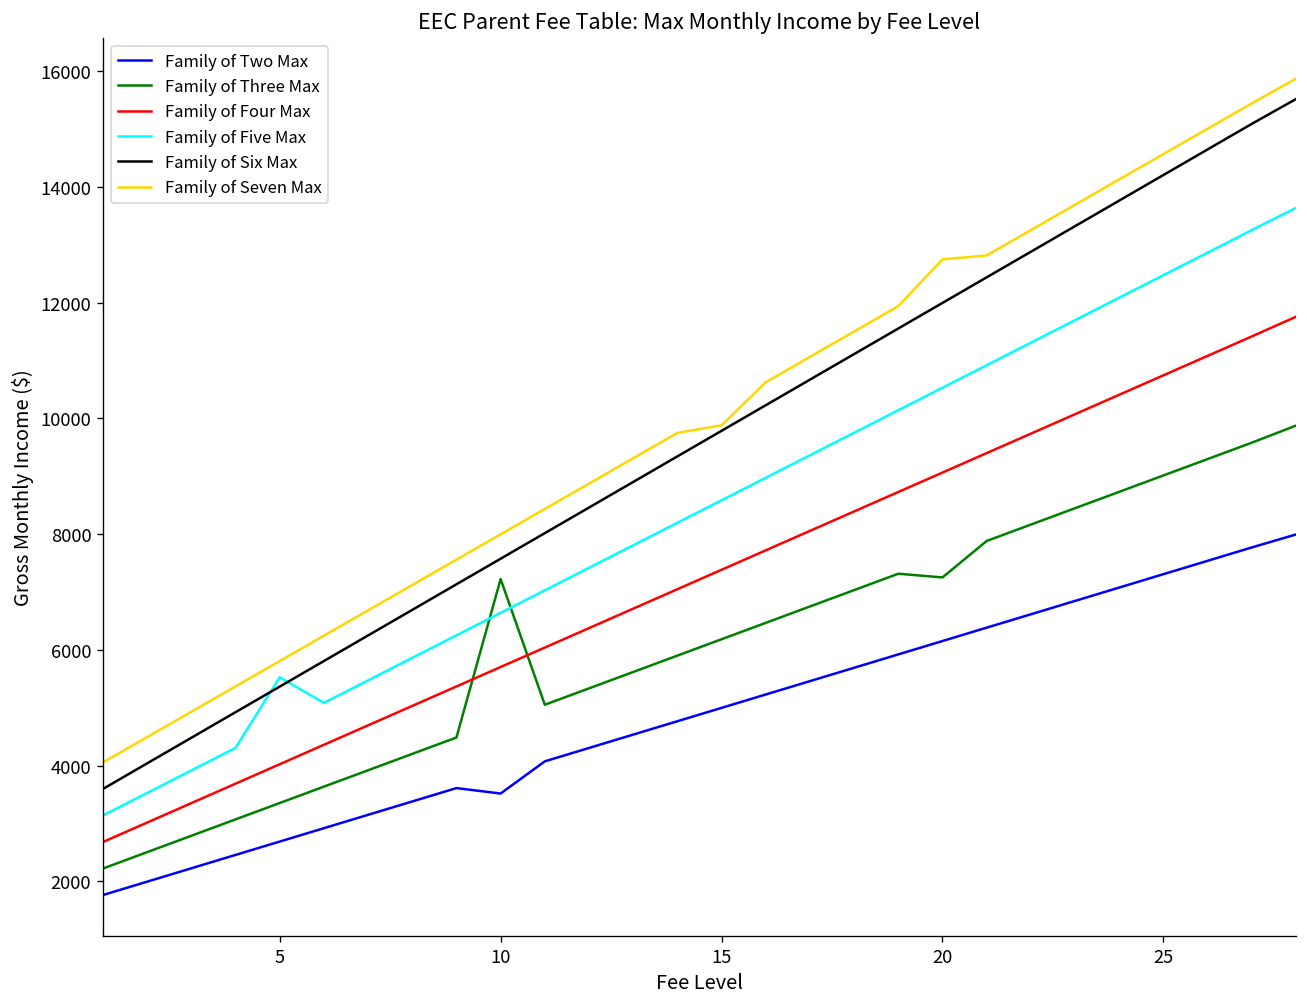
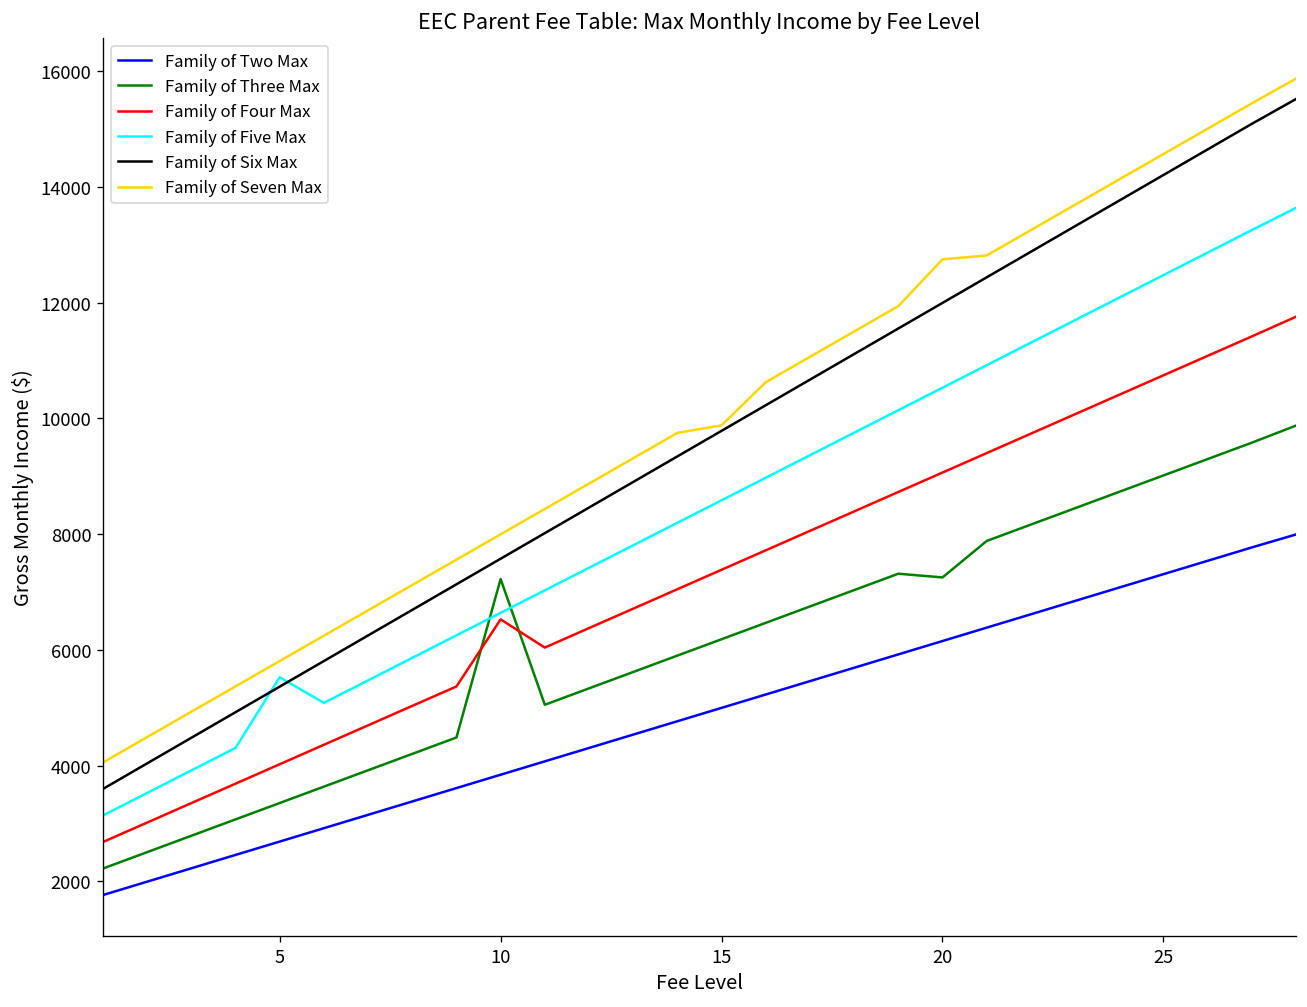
Family of Two Max, 10: 3500 -> 3800
Family of Four Max, 10: 5700 -> 6500
